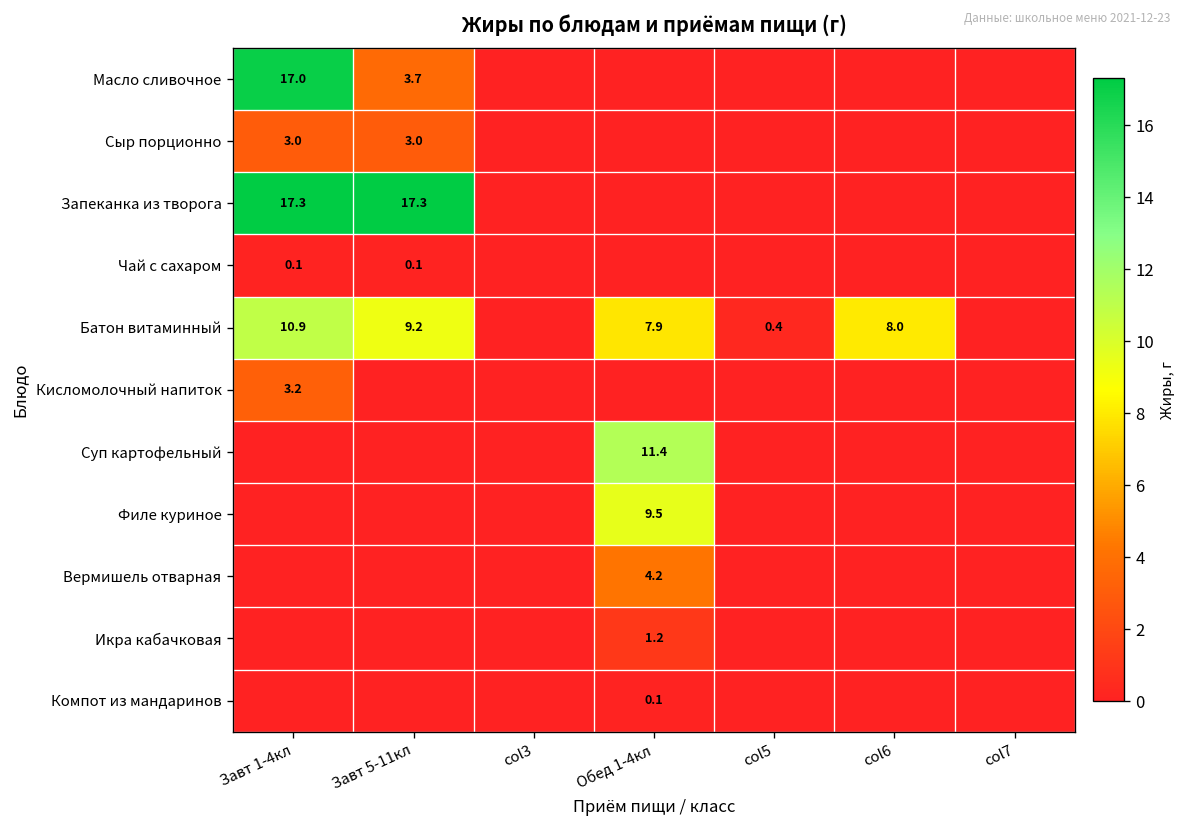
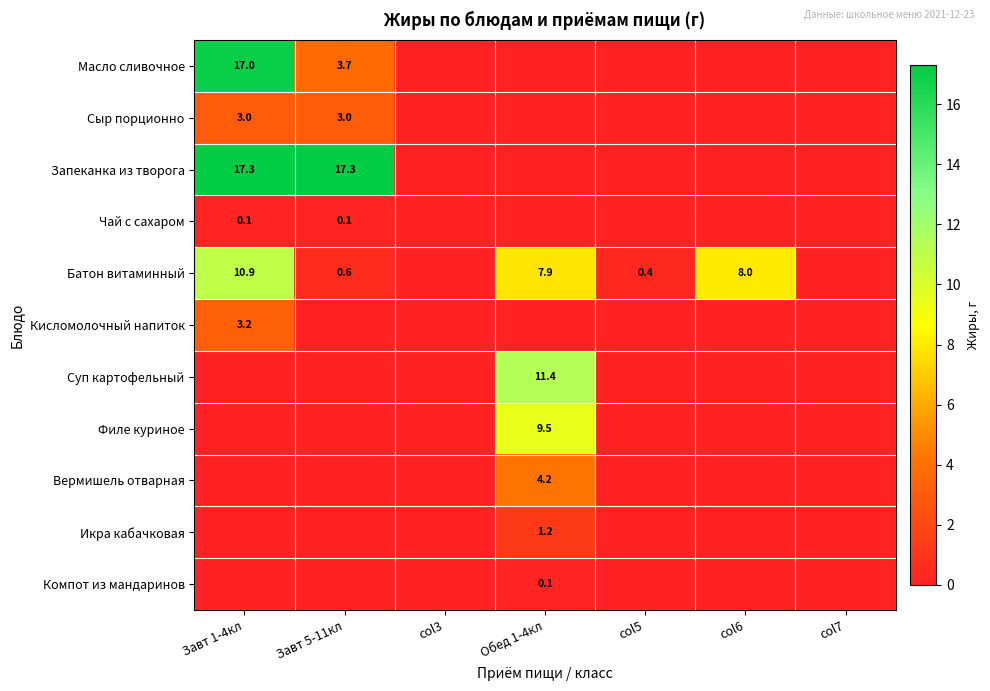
Батон витаминный, Завт 5-11кл: 9.2 -> 0.6
